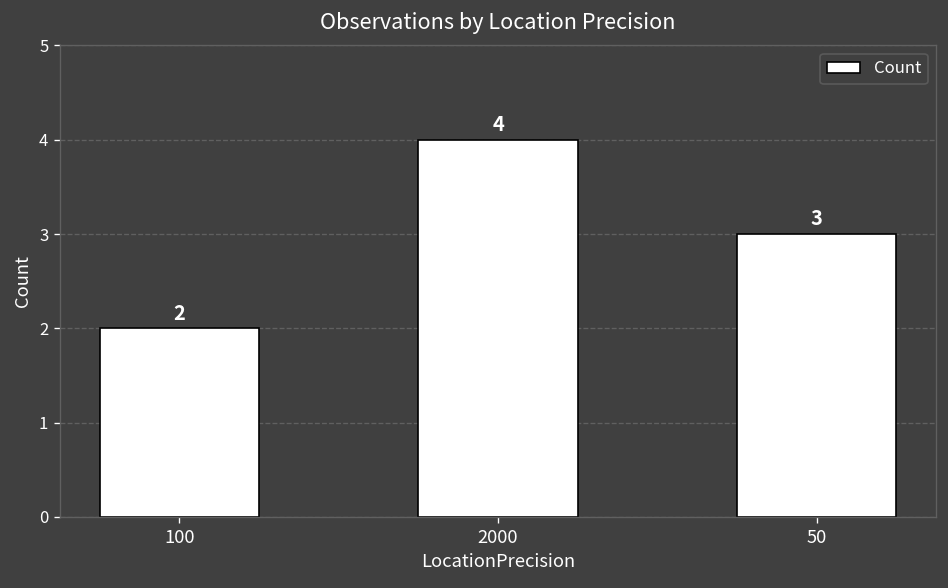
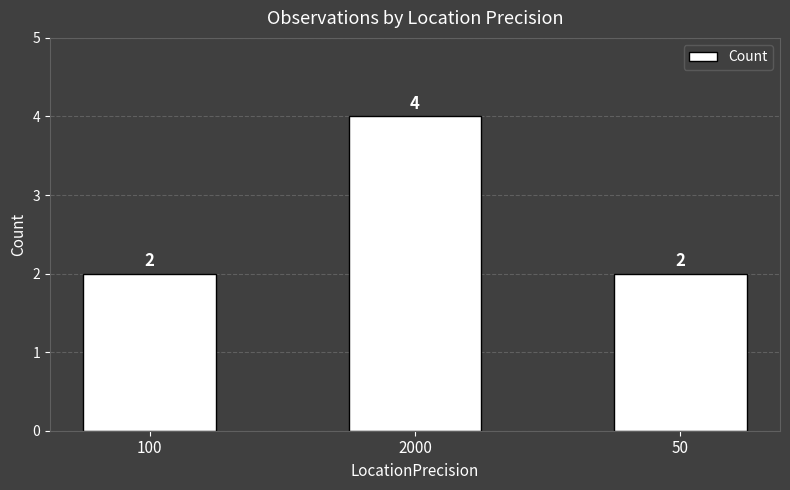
50: 3 -> 2
